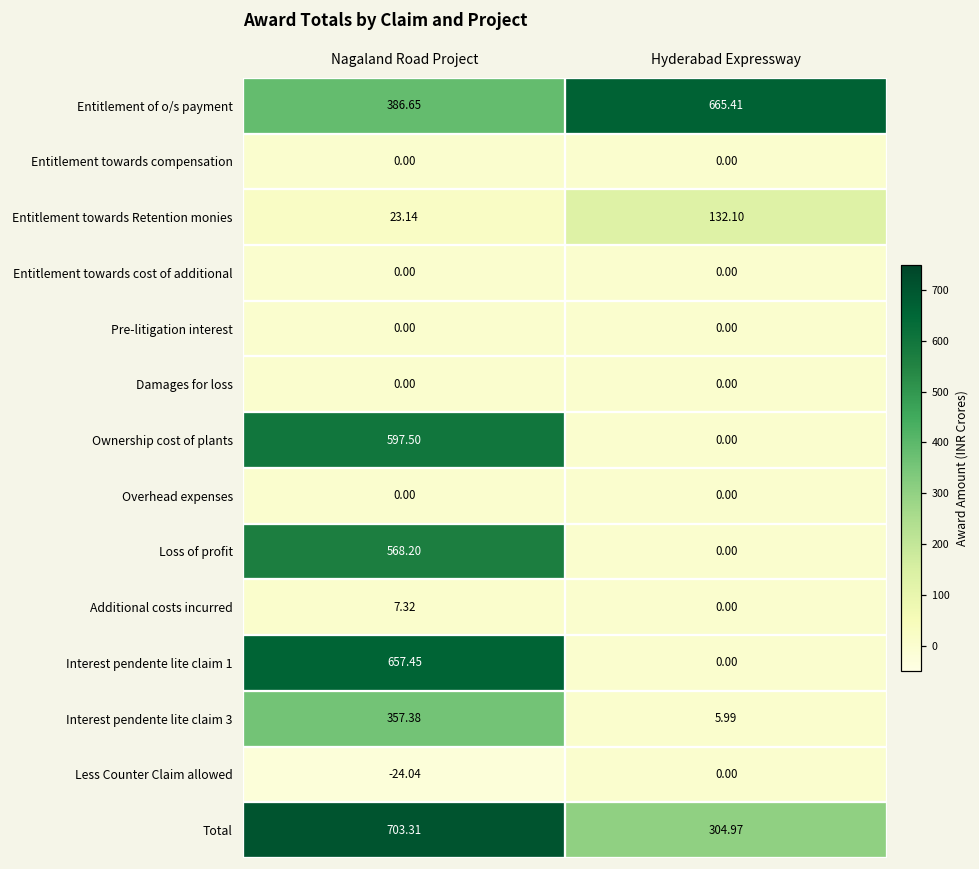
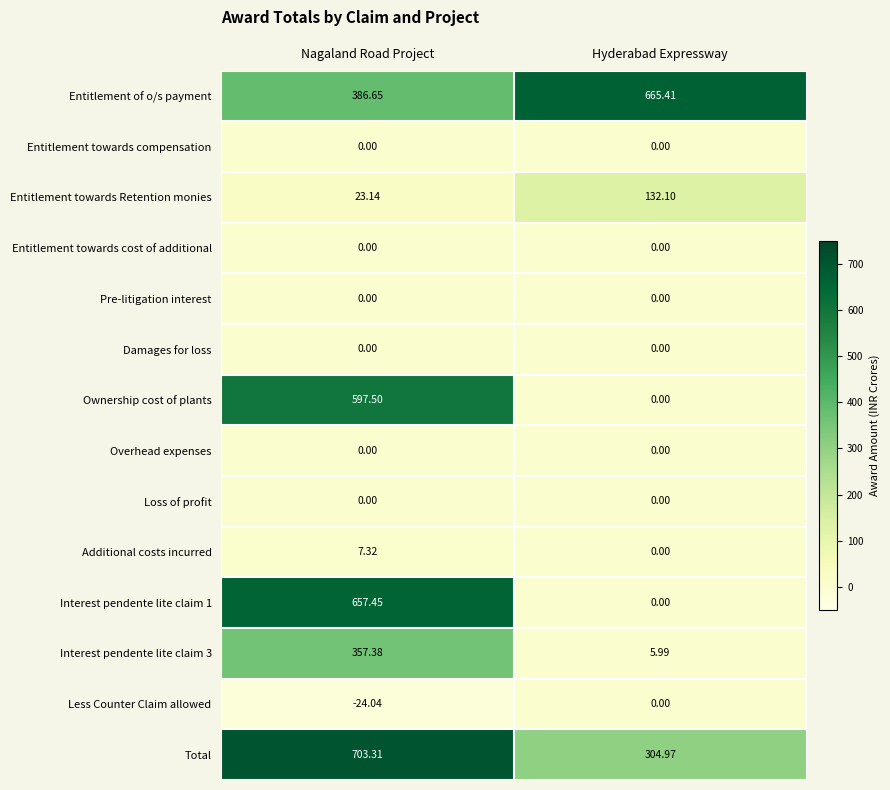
Loss of profit, Nagaland Road Project: 568.20 -> 0.00
